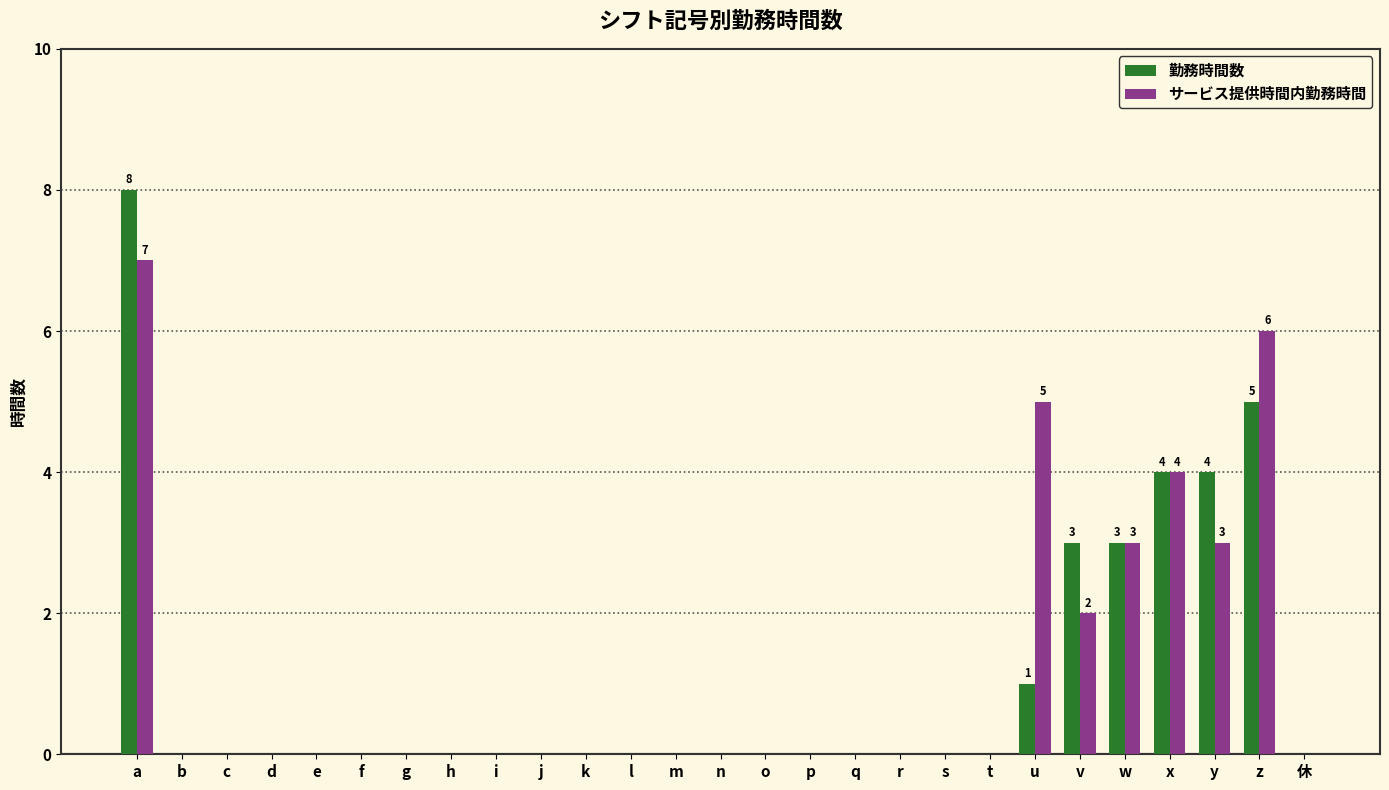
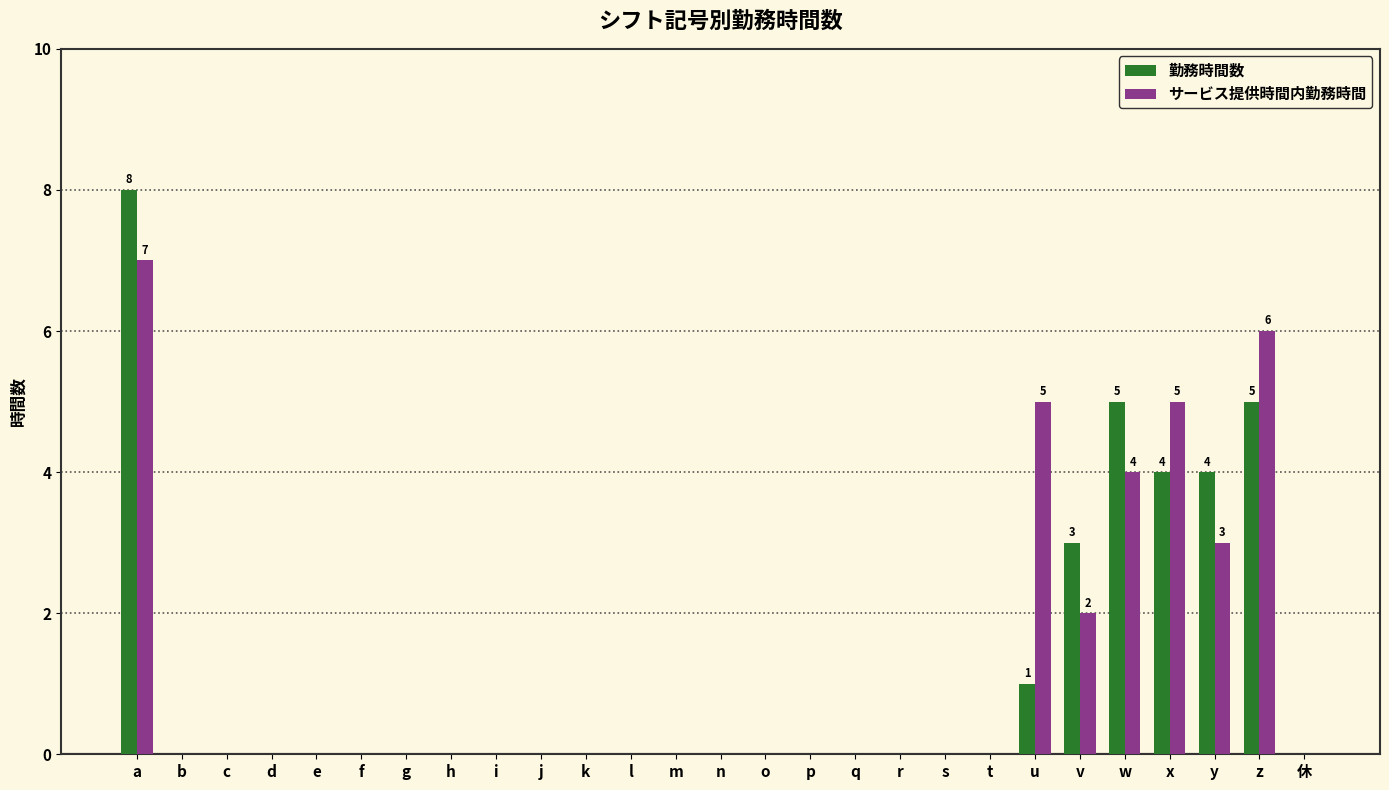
勤務時間数, w: 3 -> 5
サービス提供時間内勤務時間, w: 3 -> 4
サービス提供時間内勤務時間, x: 4 -> 5
